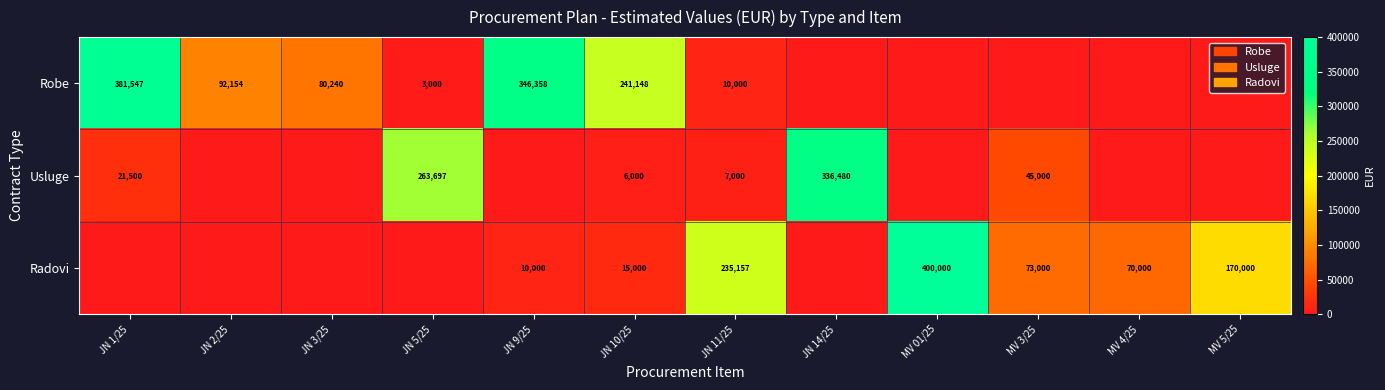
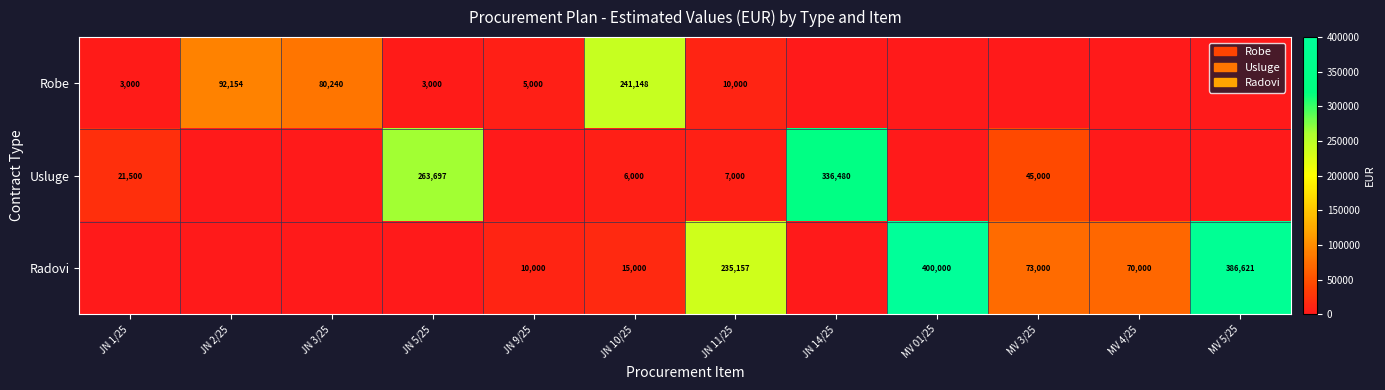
Robe, JN 1/25: 381,547 -> 3,000
Robe, JN 9/25: 346,358 -> 5,000
Radovi, MV 5/25: 170,000 -> 386,621
